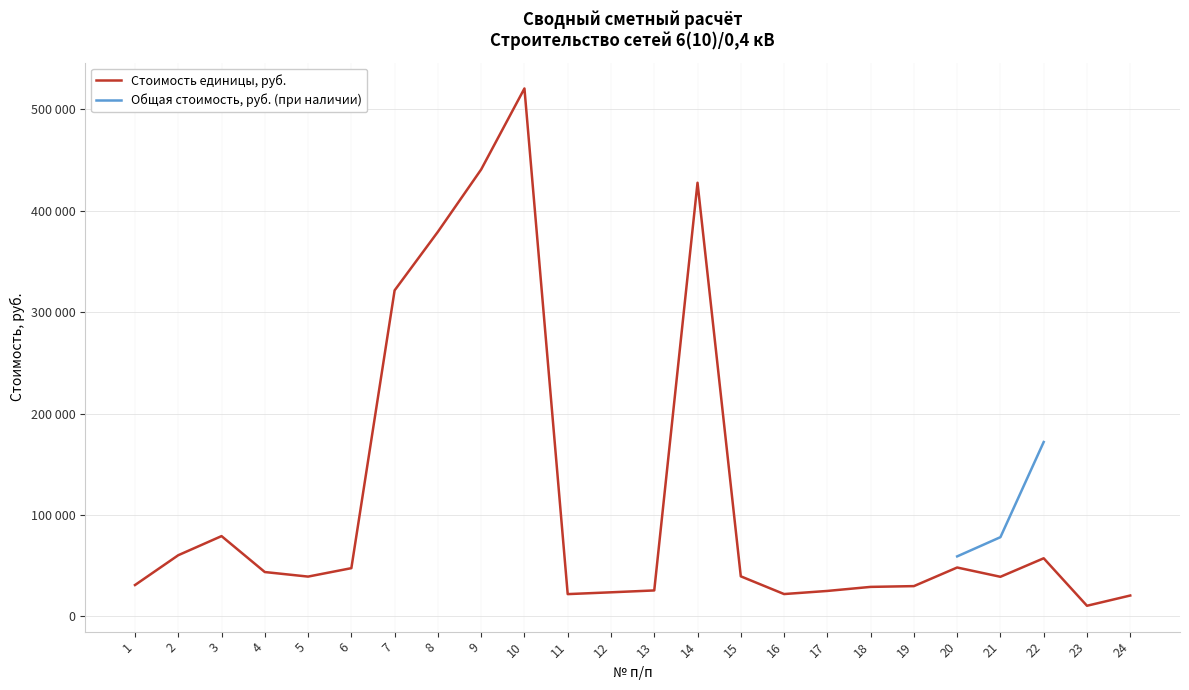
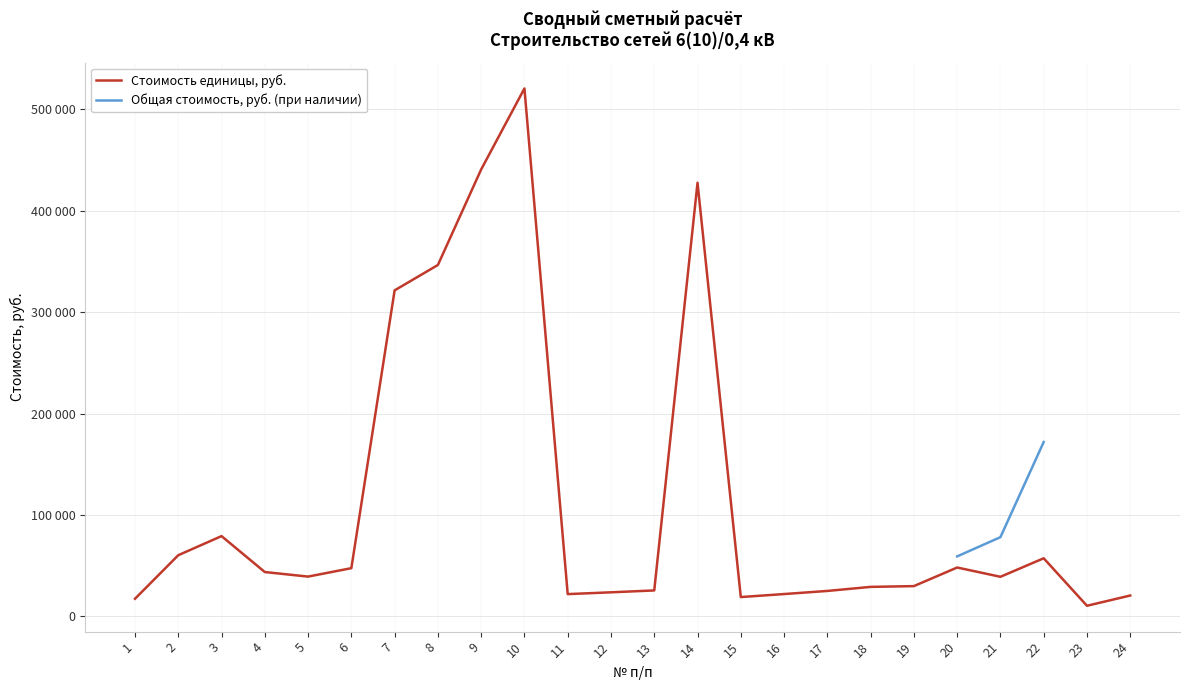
Стоимость единицы, руб., 1: 31000 -> 17000
Стоимость единицы, руб., 8: 379000 -> 347000
Стоимость единицы, руб., 15: 40000 -> 19000
